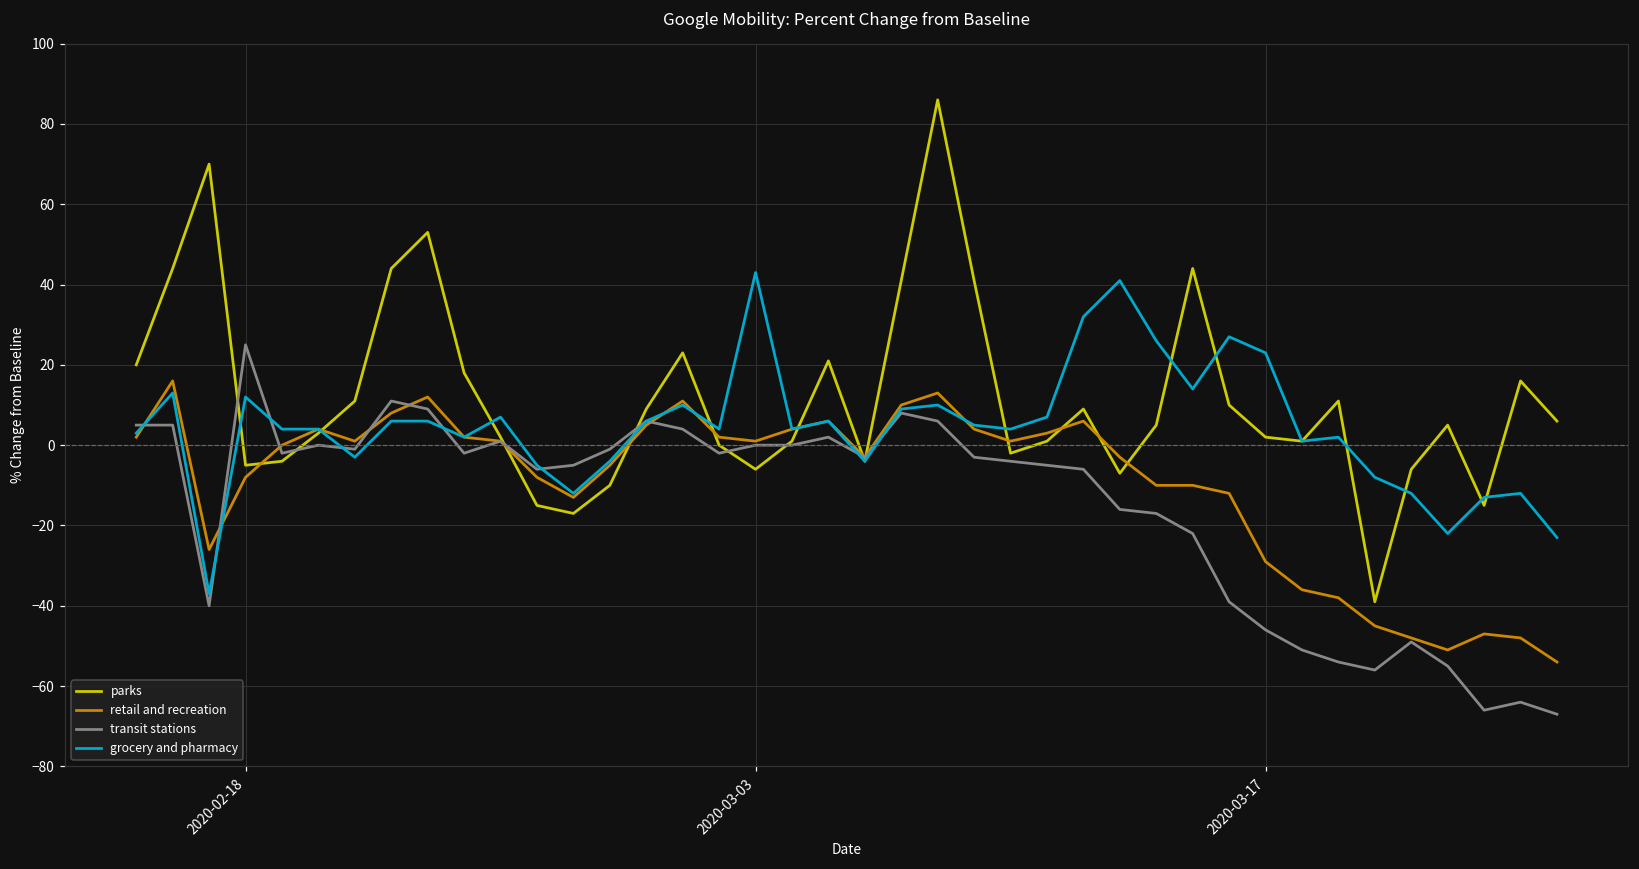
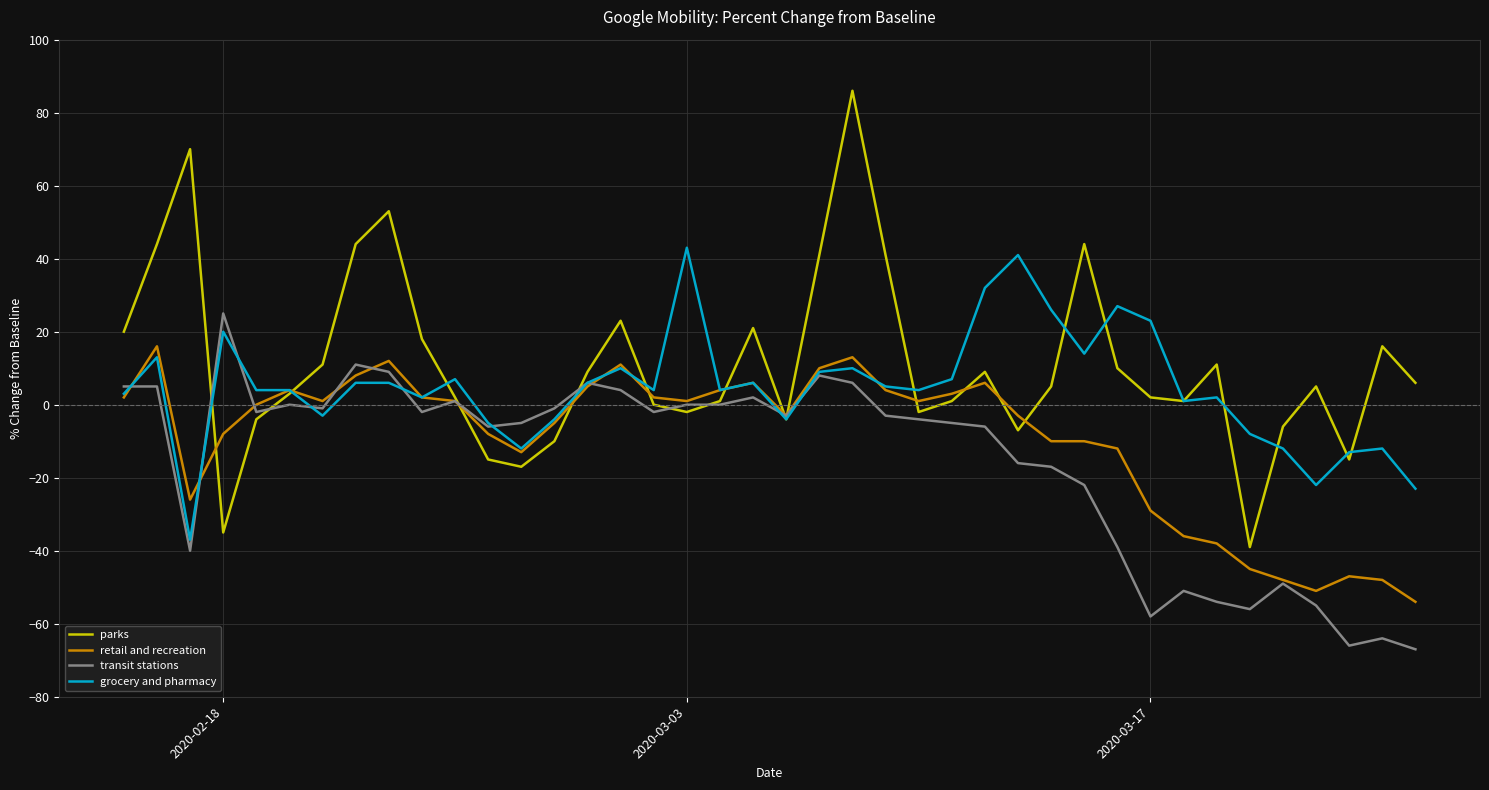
parks, 2020-02-18: -5 -> -35
grocery and pharmacy, 2020-02-18: 12 -> 20
parks, 2020-03-03: -6 -> -2
transit stations, 2020-03-17: -46 -> -58
